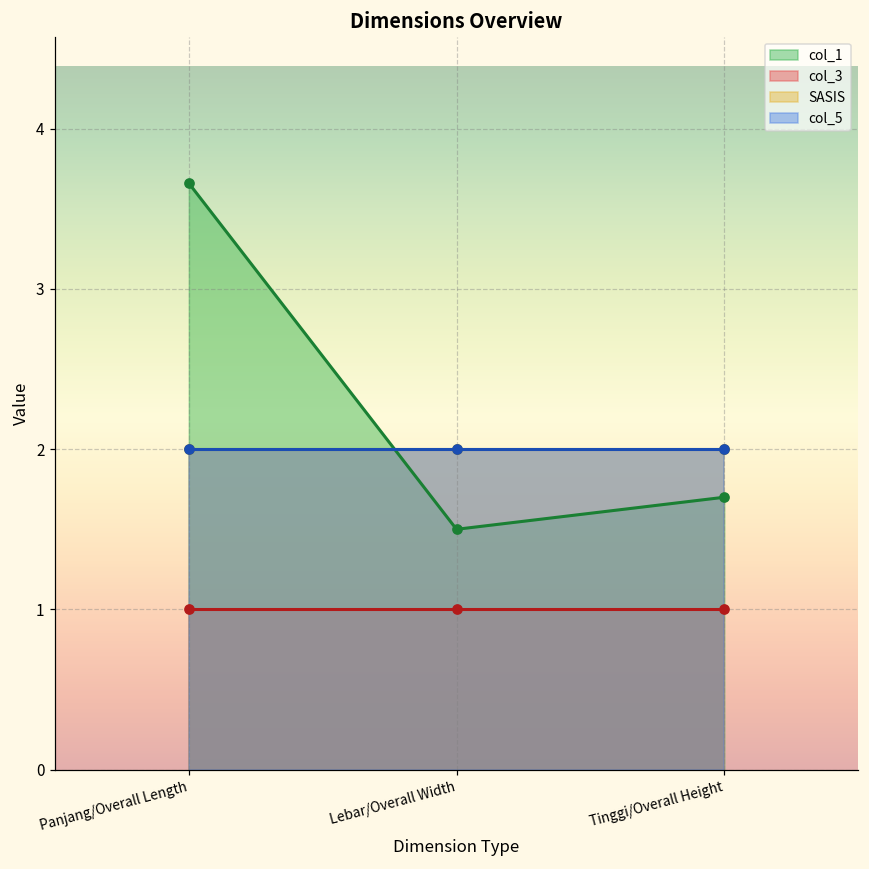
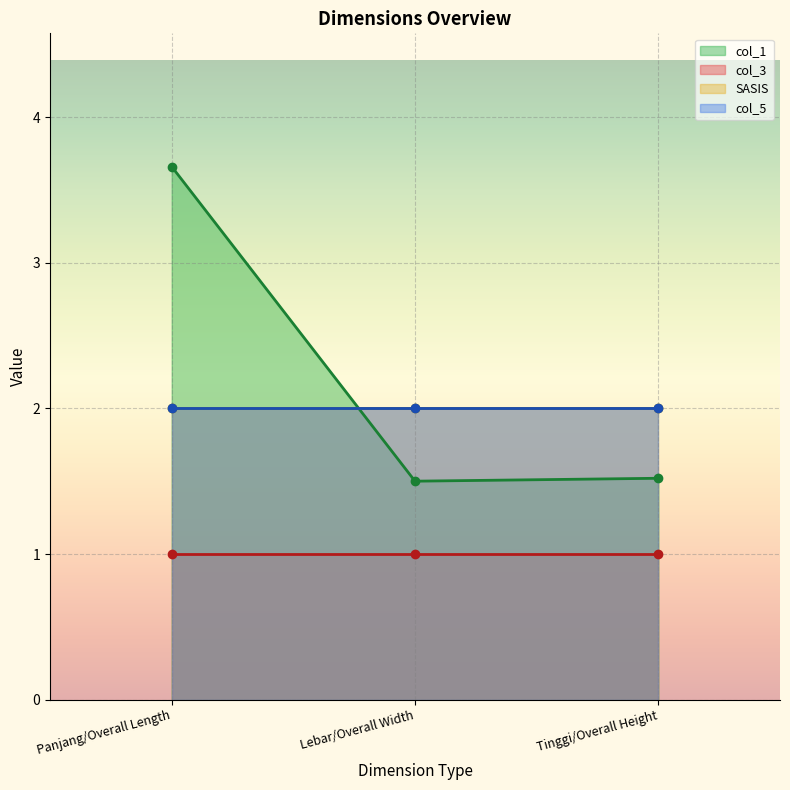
col_1, Tinggi/Overall Height: 1.70 -> 1.52
